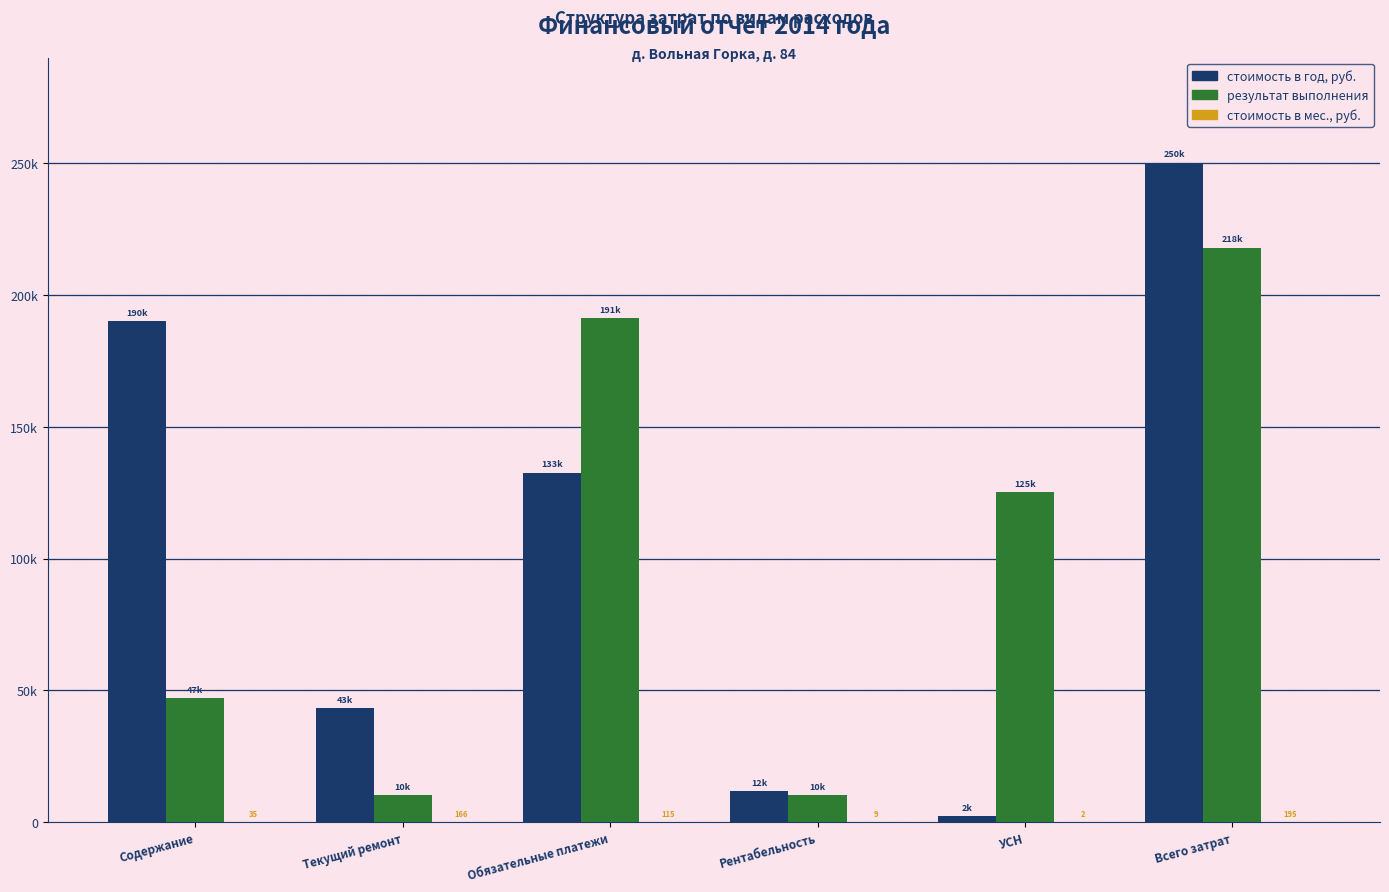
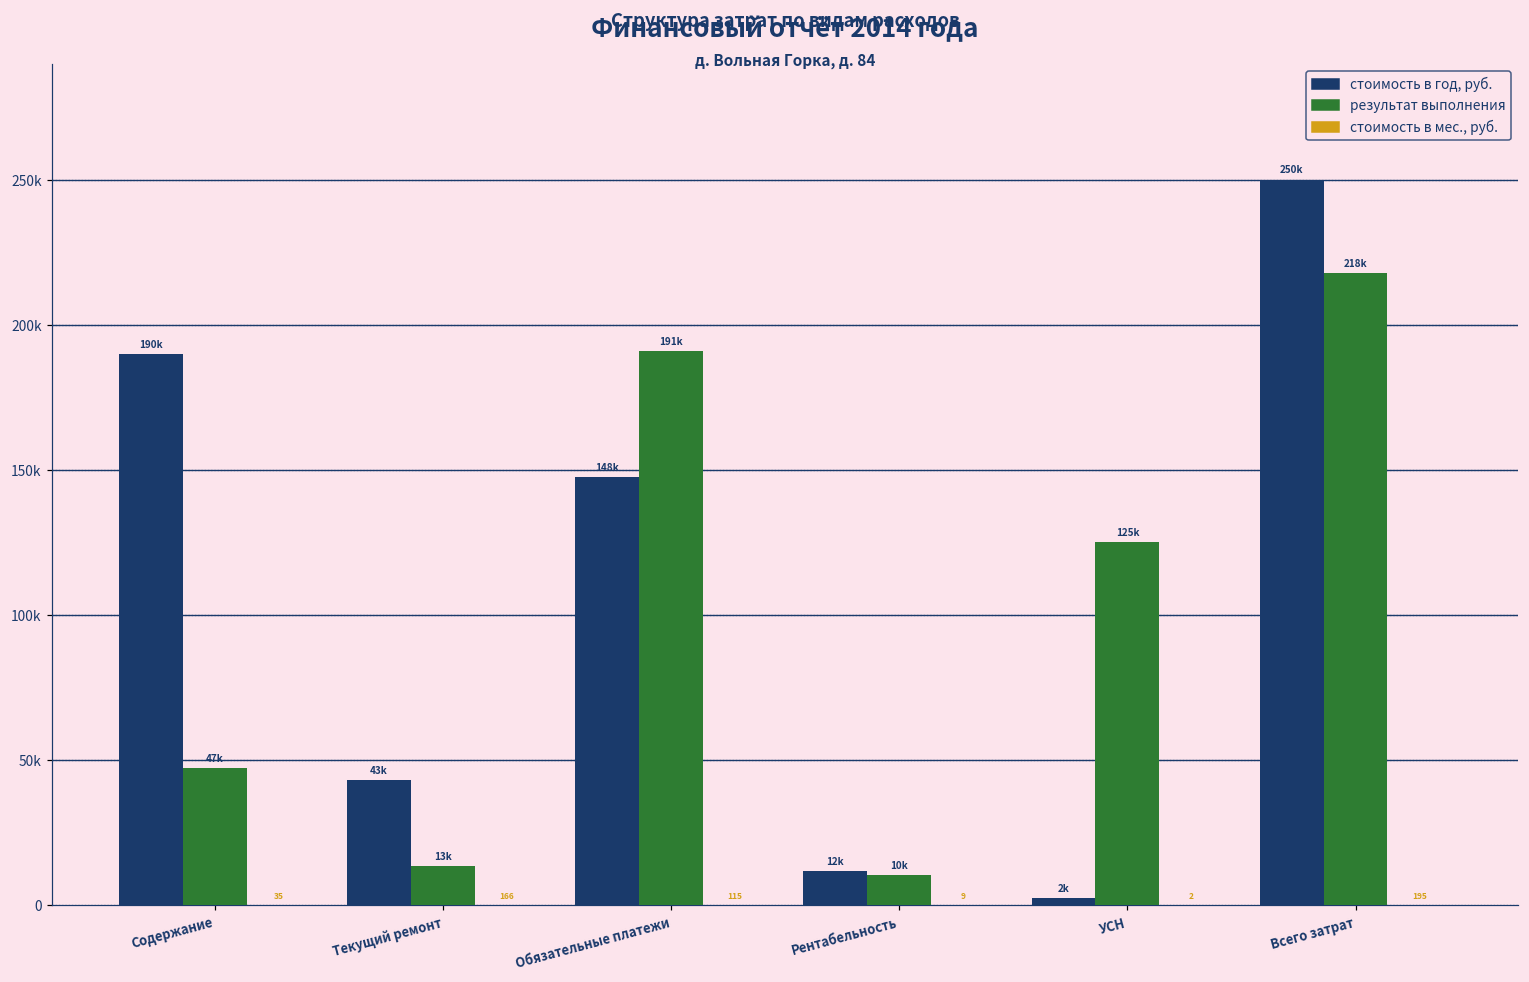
результат выполнения, Текущий ремонт: 10k -> 13k
стоимость в год, руб., Обязательные платежи: 133k -> 148k
